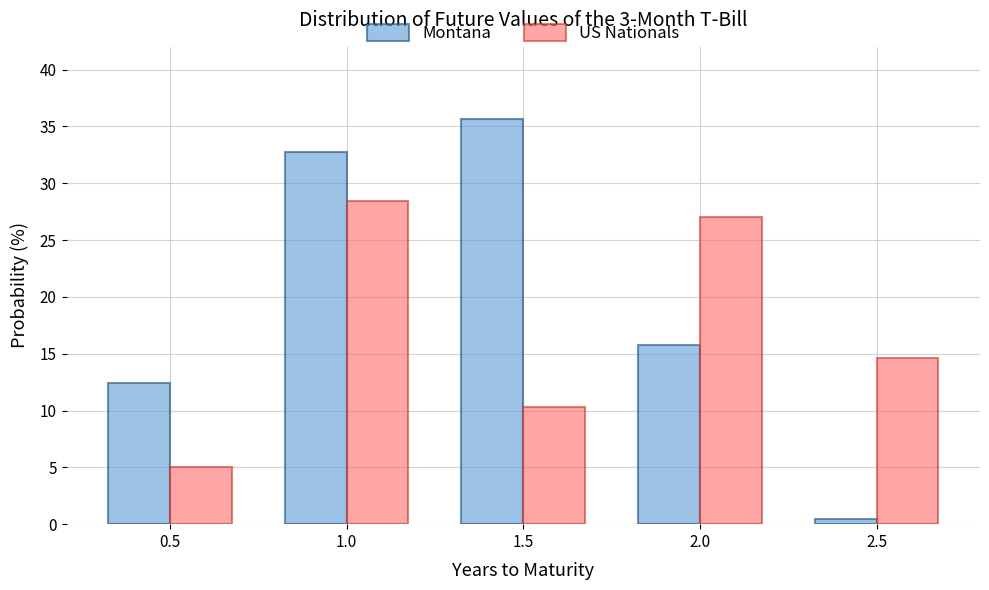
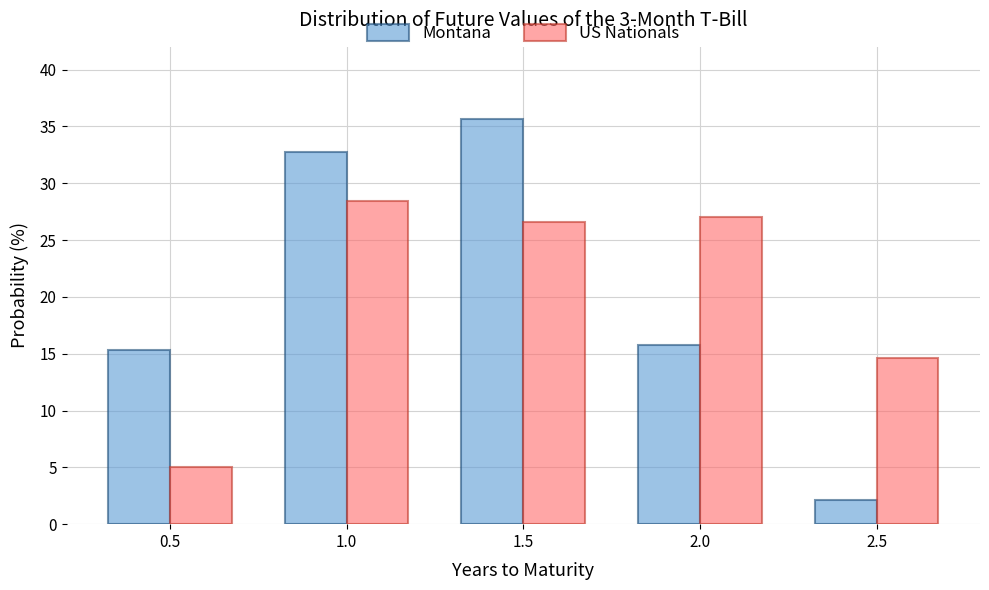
Montana, 0.5: 12.4 -> 15.3
US Nationals, 1.5: 10.3 -> 26.6
Montana, 2.5: 0.4 -> 2.1
